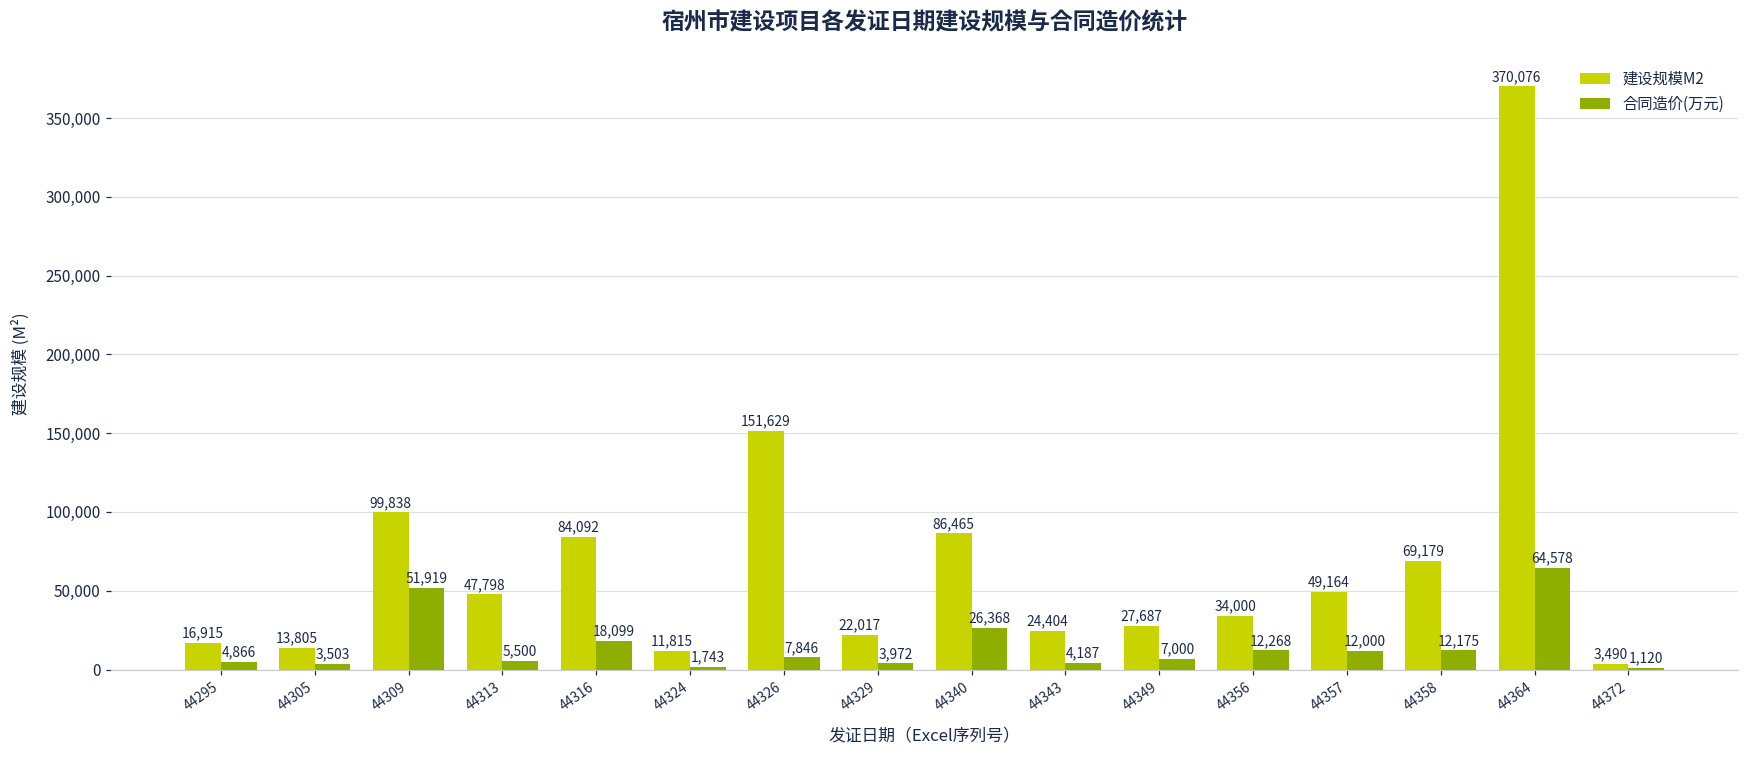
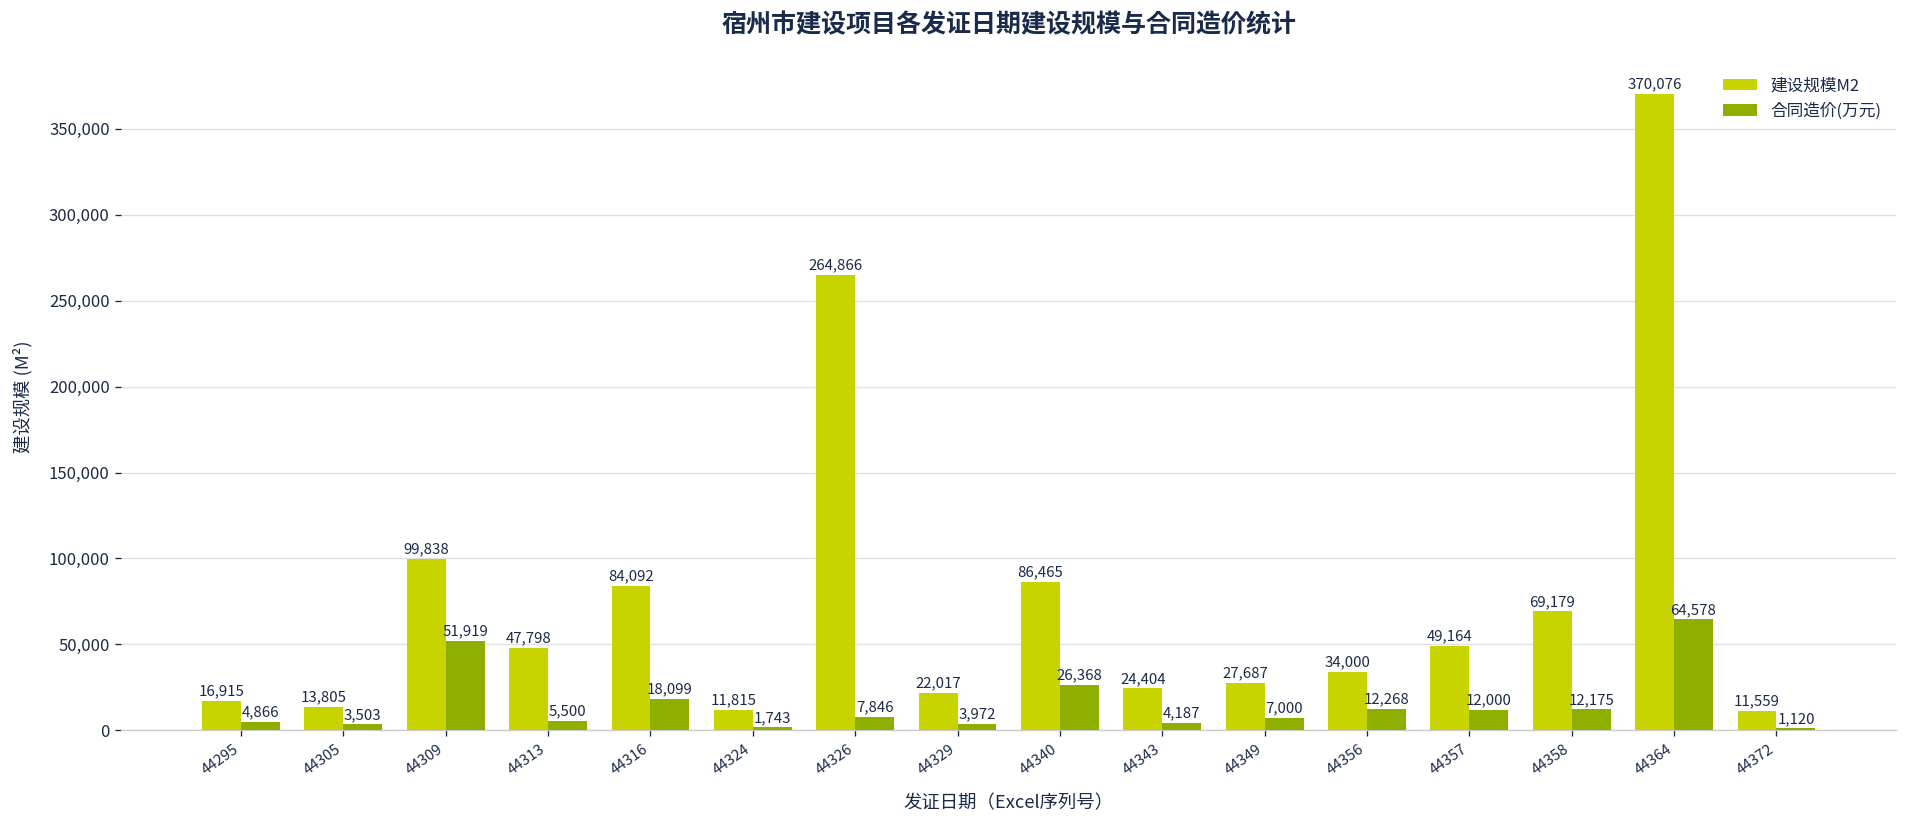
建设规模M2, 44326: 151,629 -> 264,866
建设规模M2, 44372: 3,490 -> 11,559
